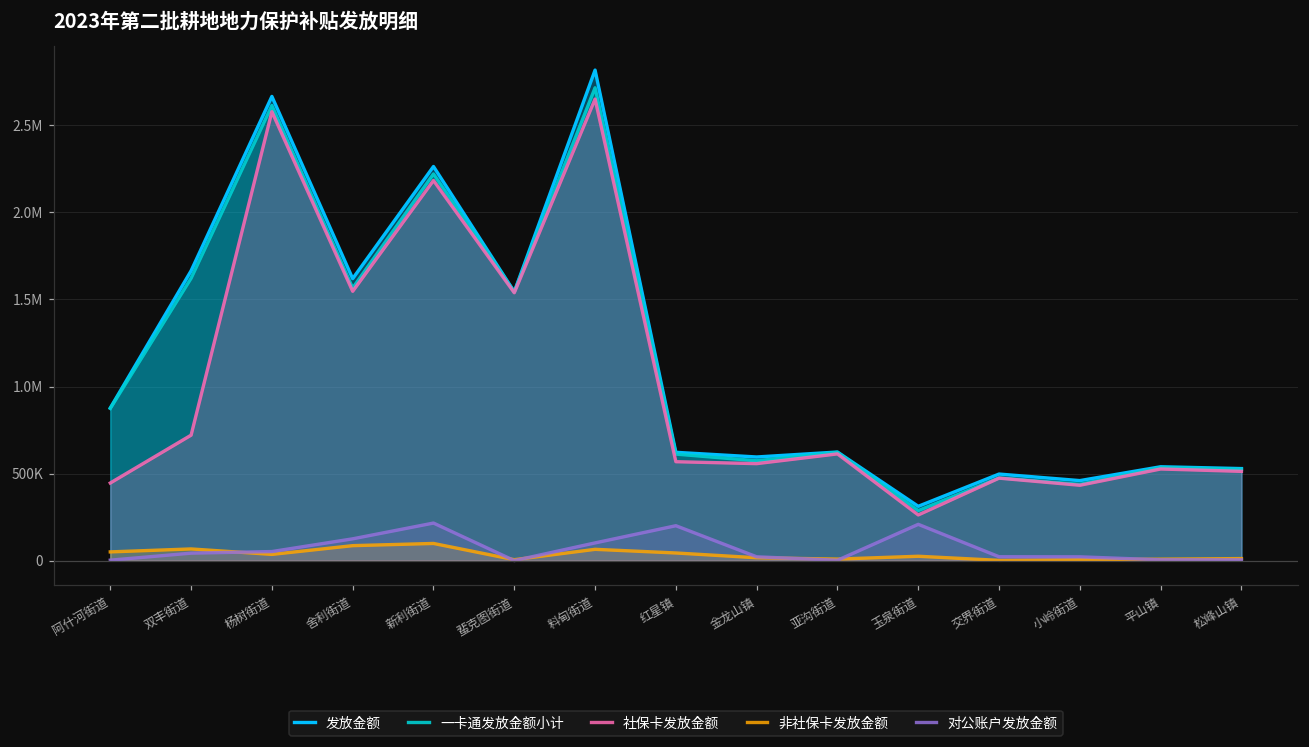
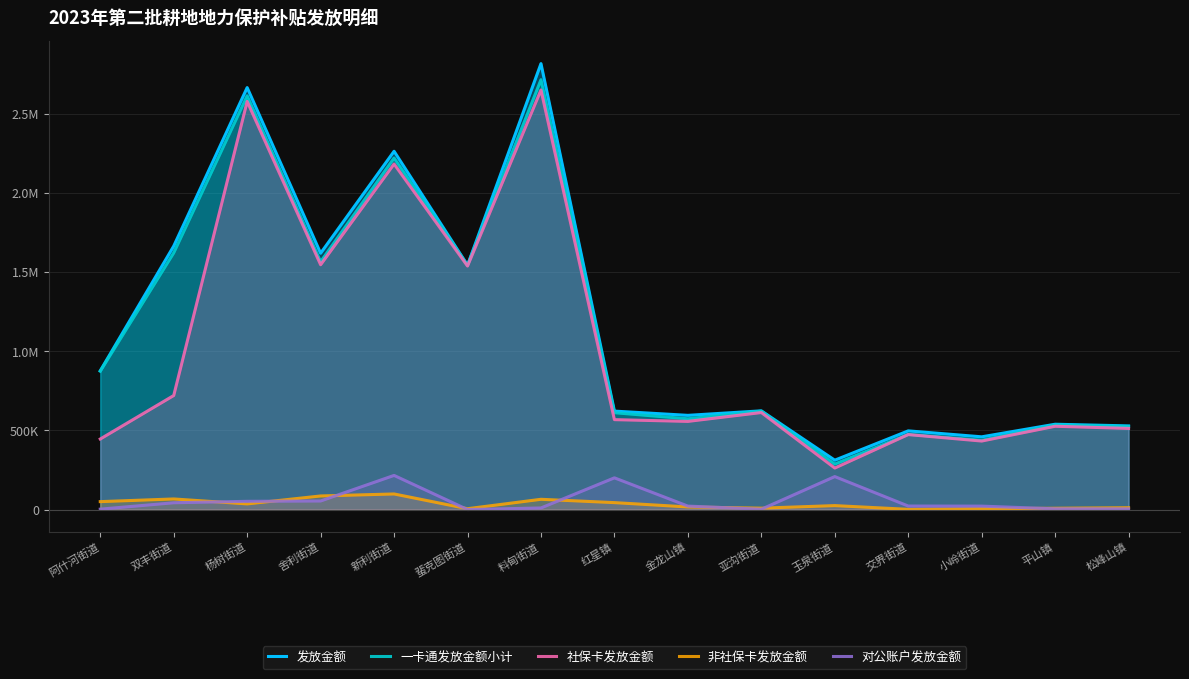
对公账户发放金额, 舍利街道: 130000 -> 50000
对公账户发放金额, 料甸街道: 100000 -> 10000
